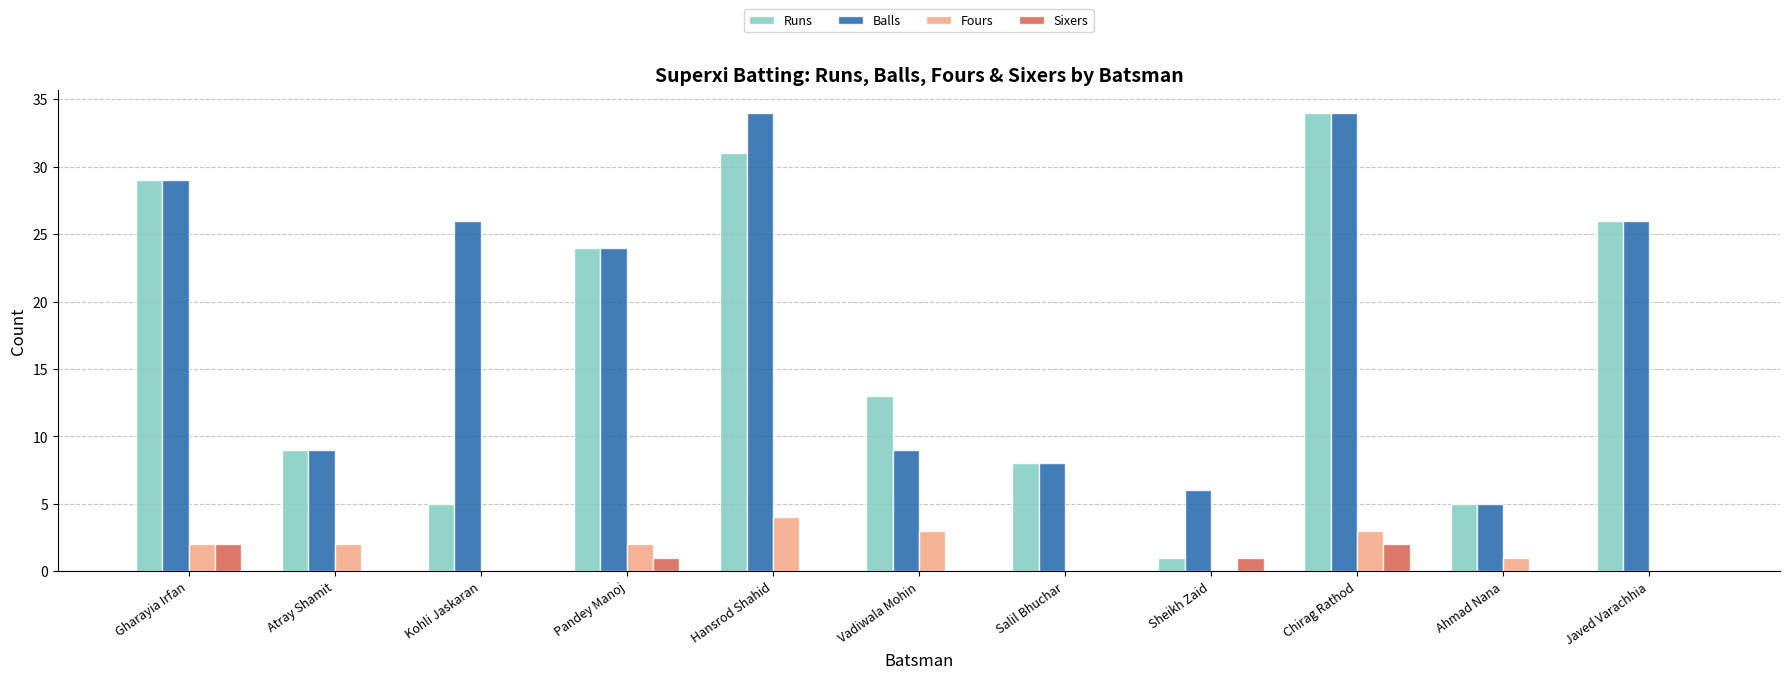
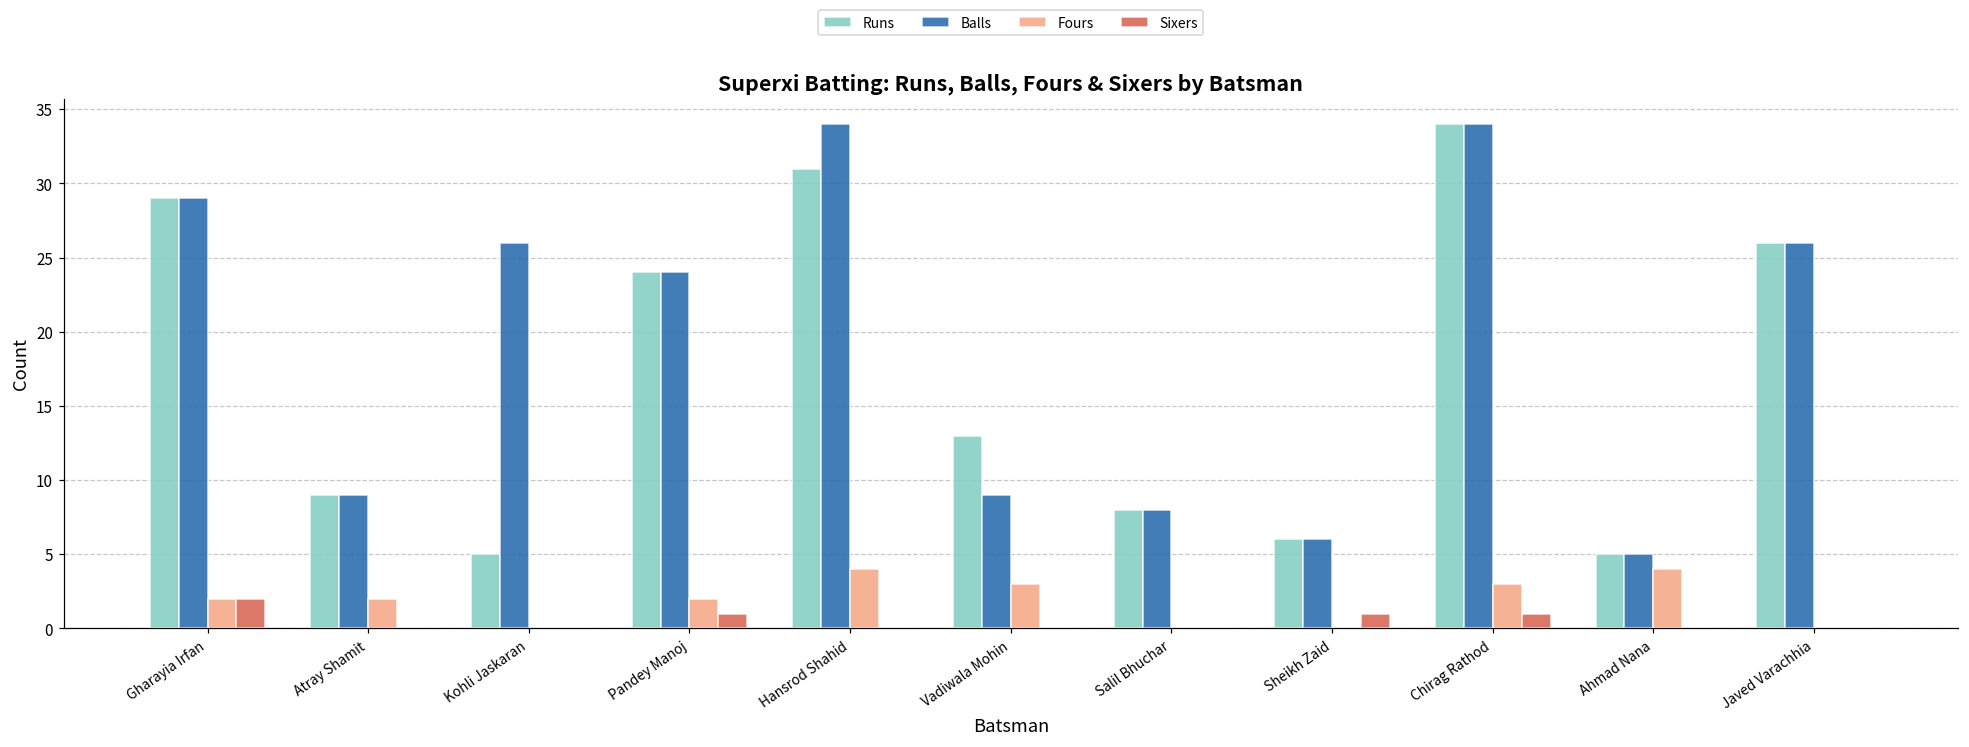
Runs, Sheikh Zaid: 1 -> 6
Sixers, Chirag Rathod: 2 -> 1
Fours, Ahmad Nana: 1 -> 4
